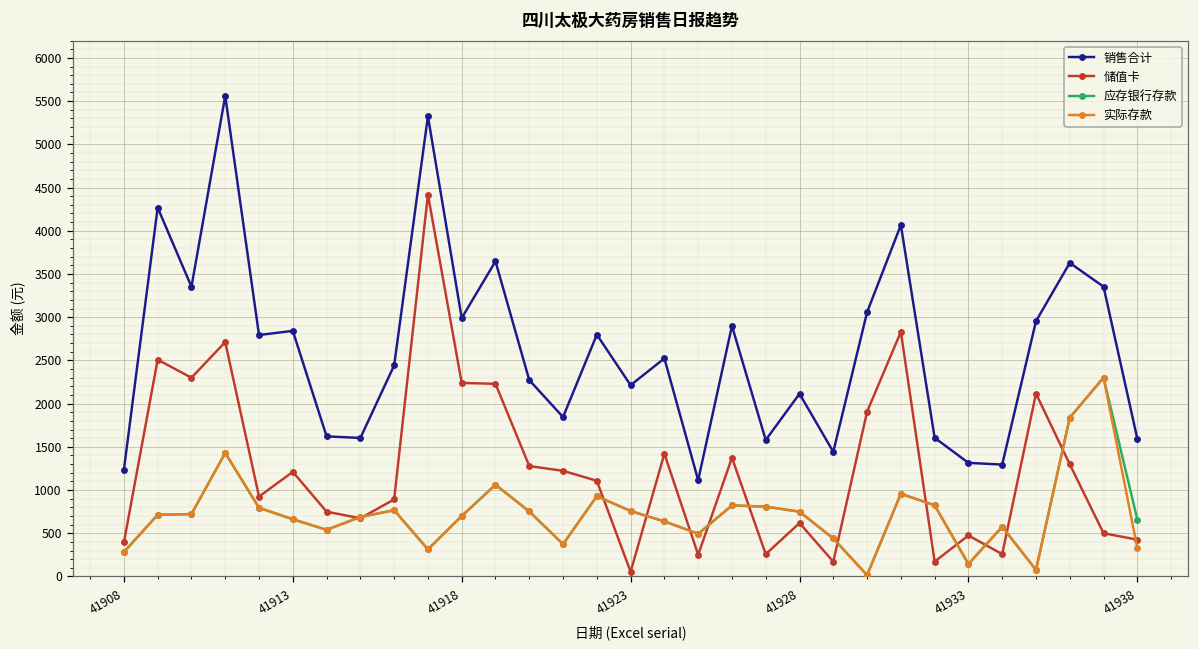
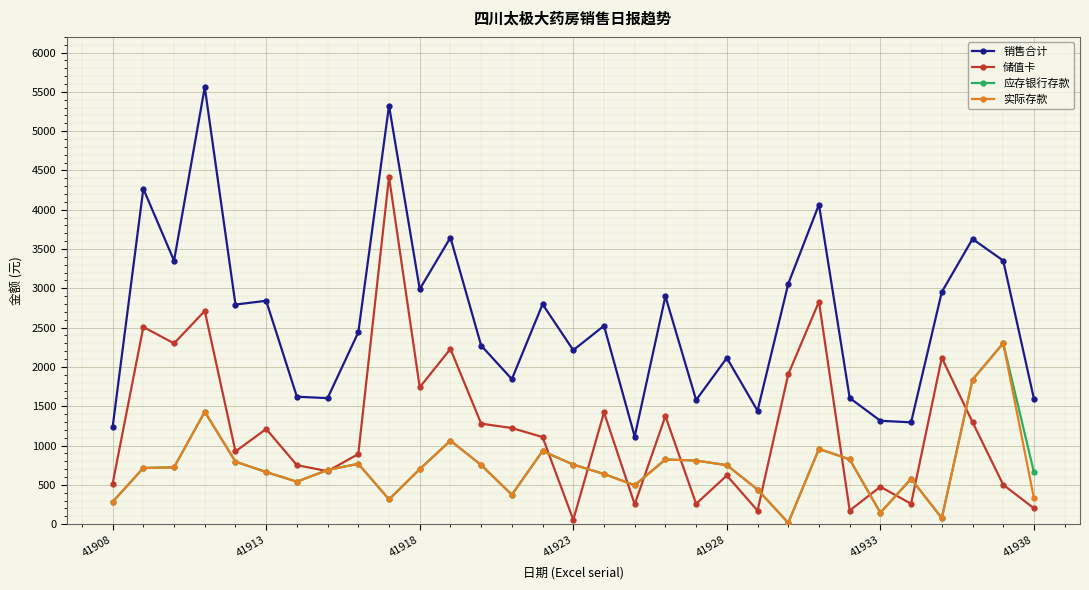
储值卡, 41908: 400 -> 500
储值卡, 41918: 2200 -> 1700
储值卡, 41938: 400 -> 200
